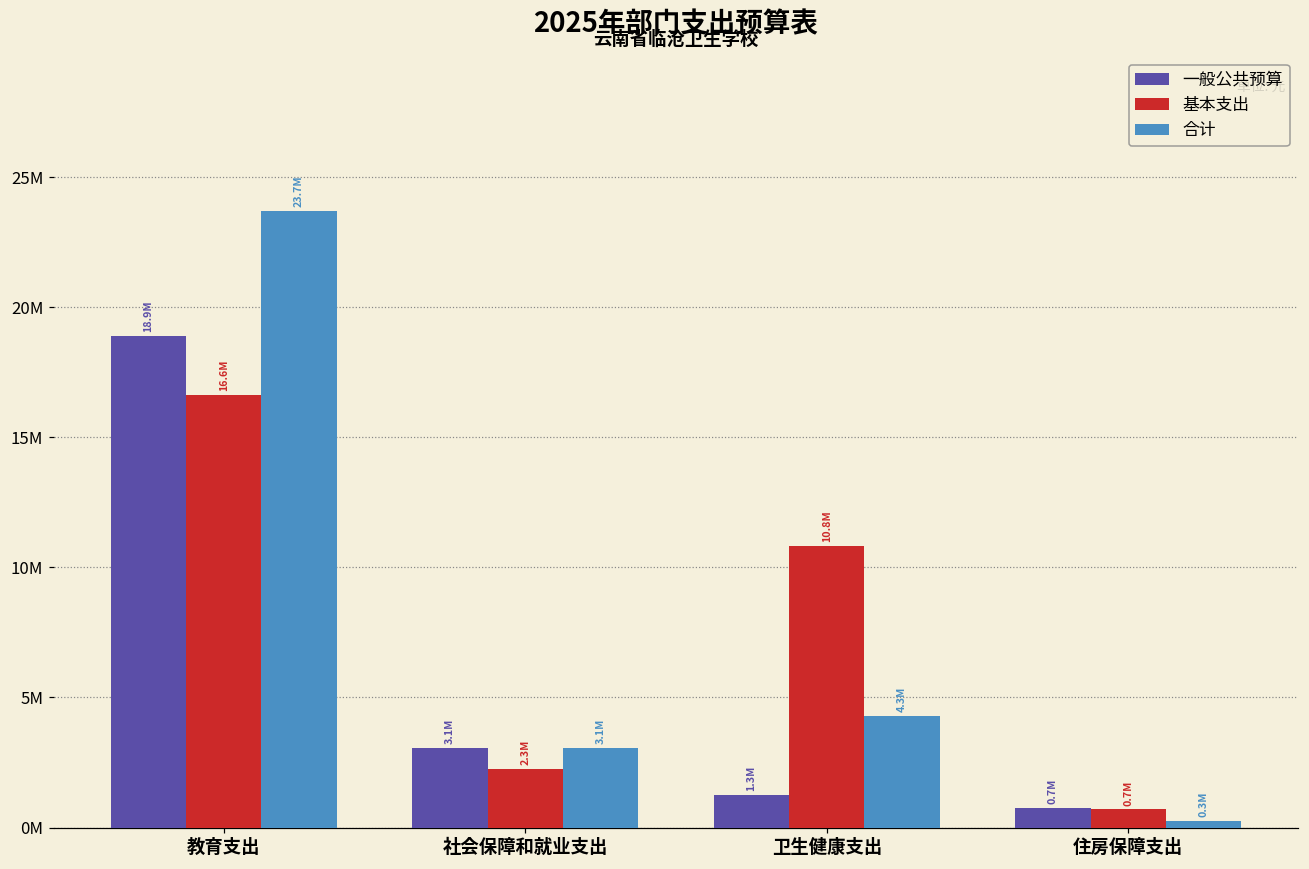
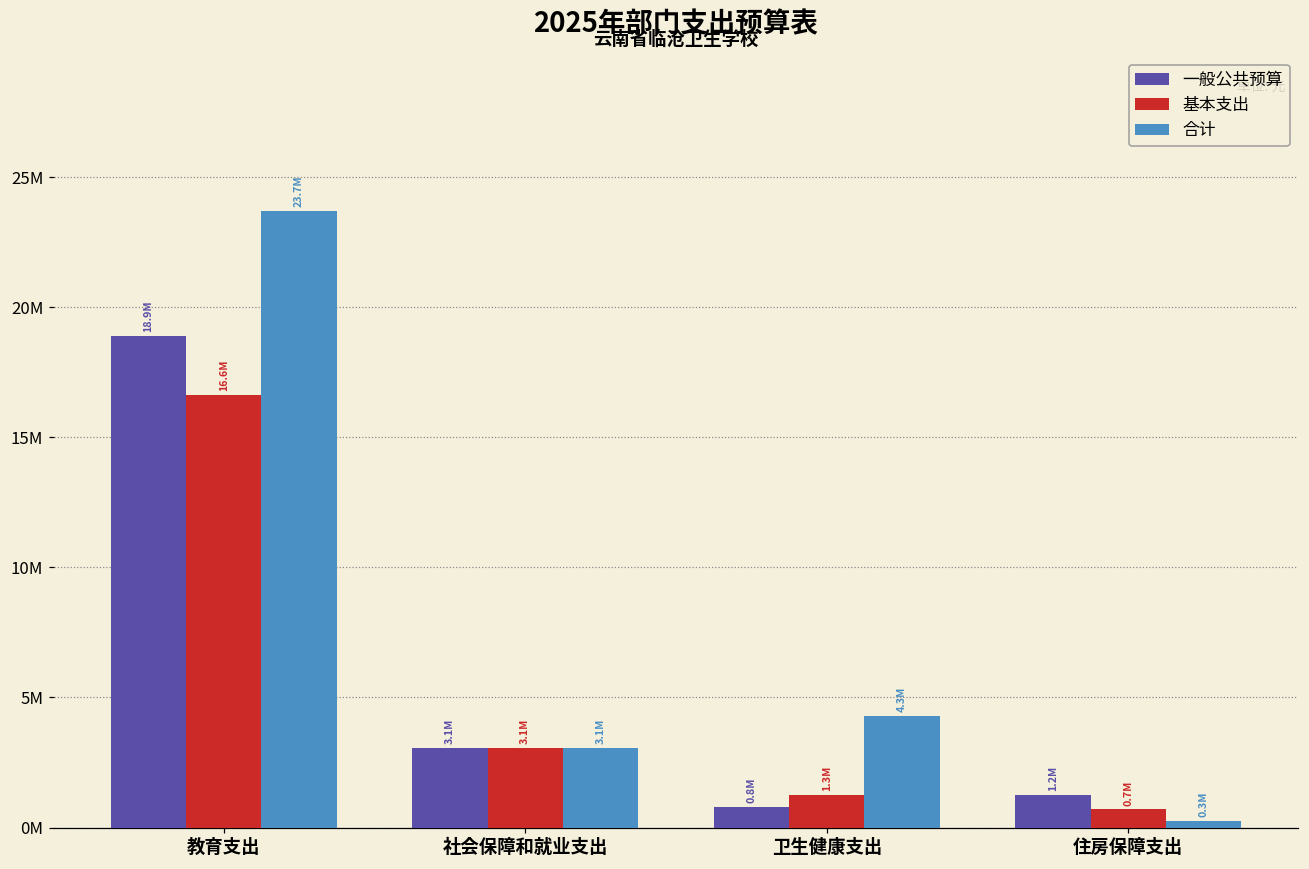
基本支出, 社会保障和就业支出: 2.3M -> 3.1M
一般公共预算, 卫生健康支出: 1.3M -> 0.8M
基本支出, 卫生健康支出: 10.8M -> 1.3M
一般公共预算, 住房保障支出: 0.7M -> 1.2M
